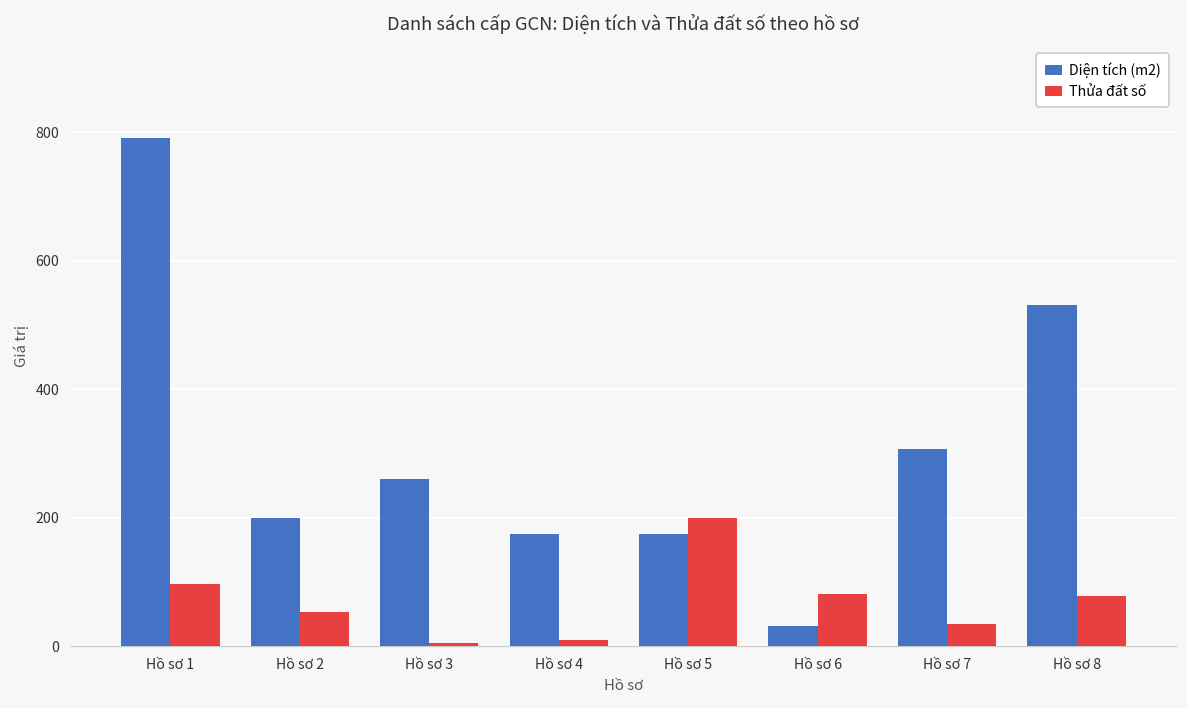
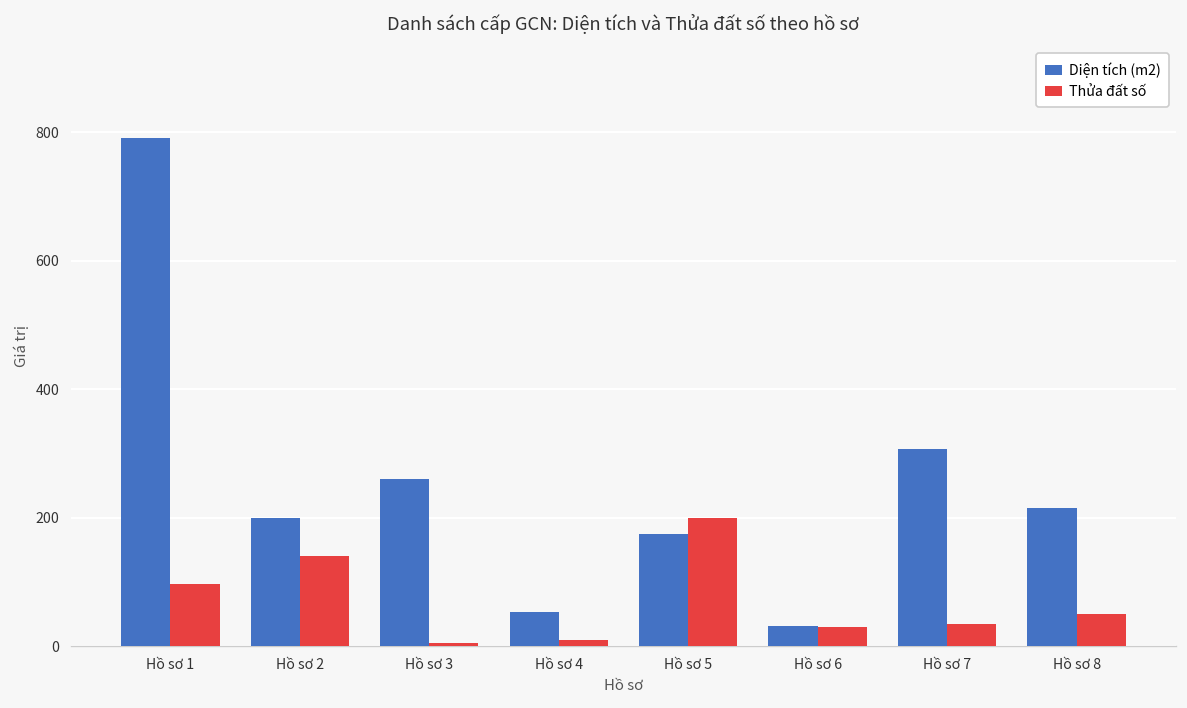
Thửa đất số, Hồ sơ 2: 50 -> 140
Diện tích (m2), Hồ sơ 4: 180 -> 50
Thửa đất số, Hồ sơ 6: 80 -> 30
Diện tích (m2), Hồ sơ 8: 530 -> 220
Thửa đất số, Hồ sơ 8: 80 -> 50
